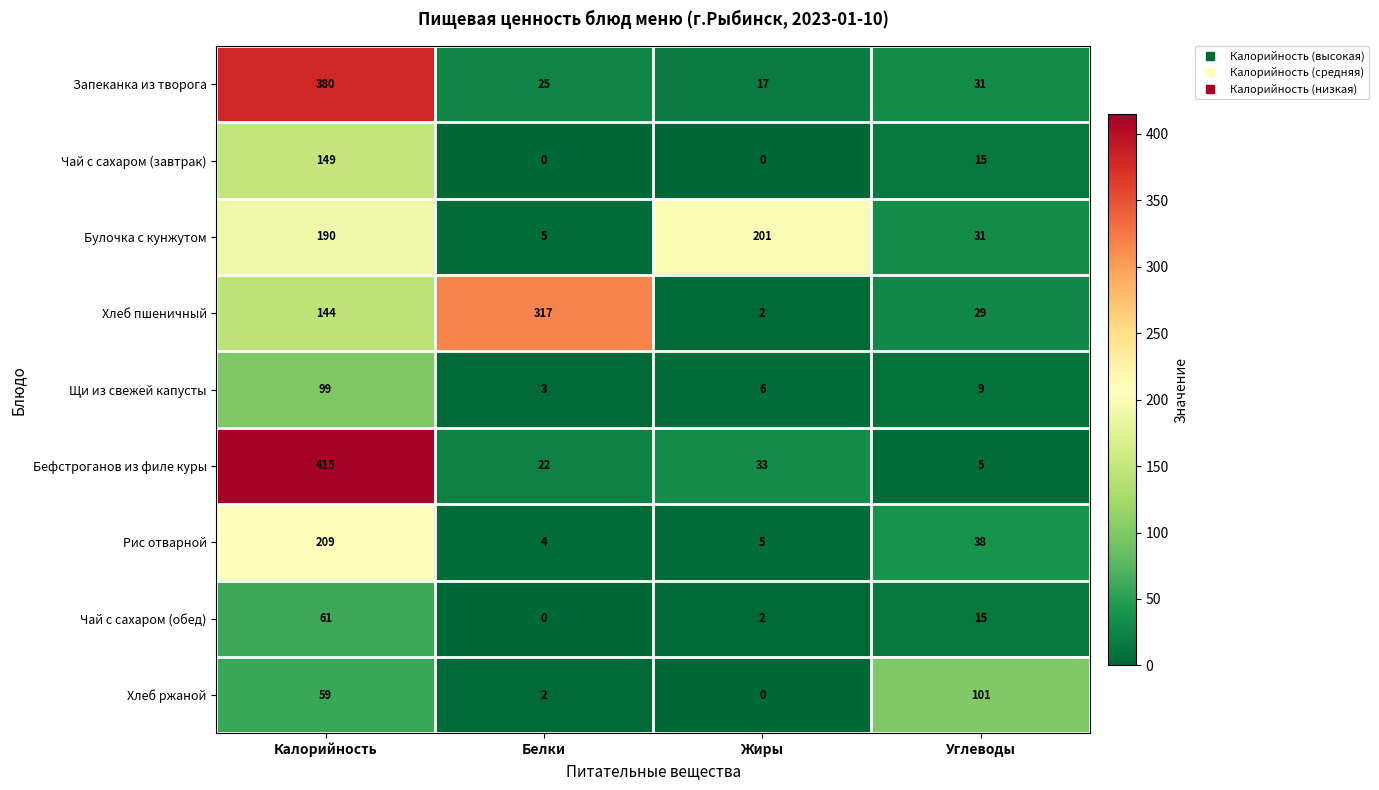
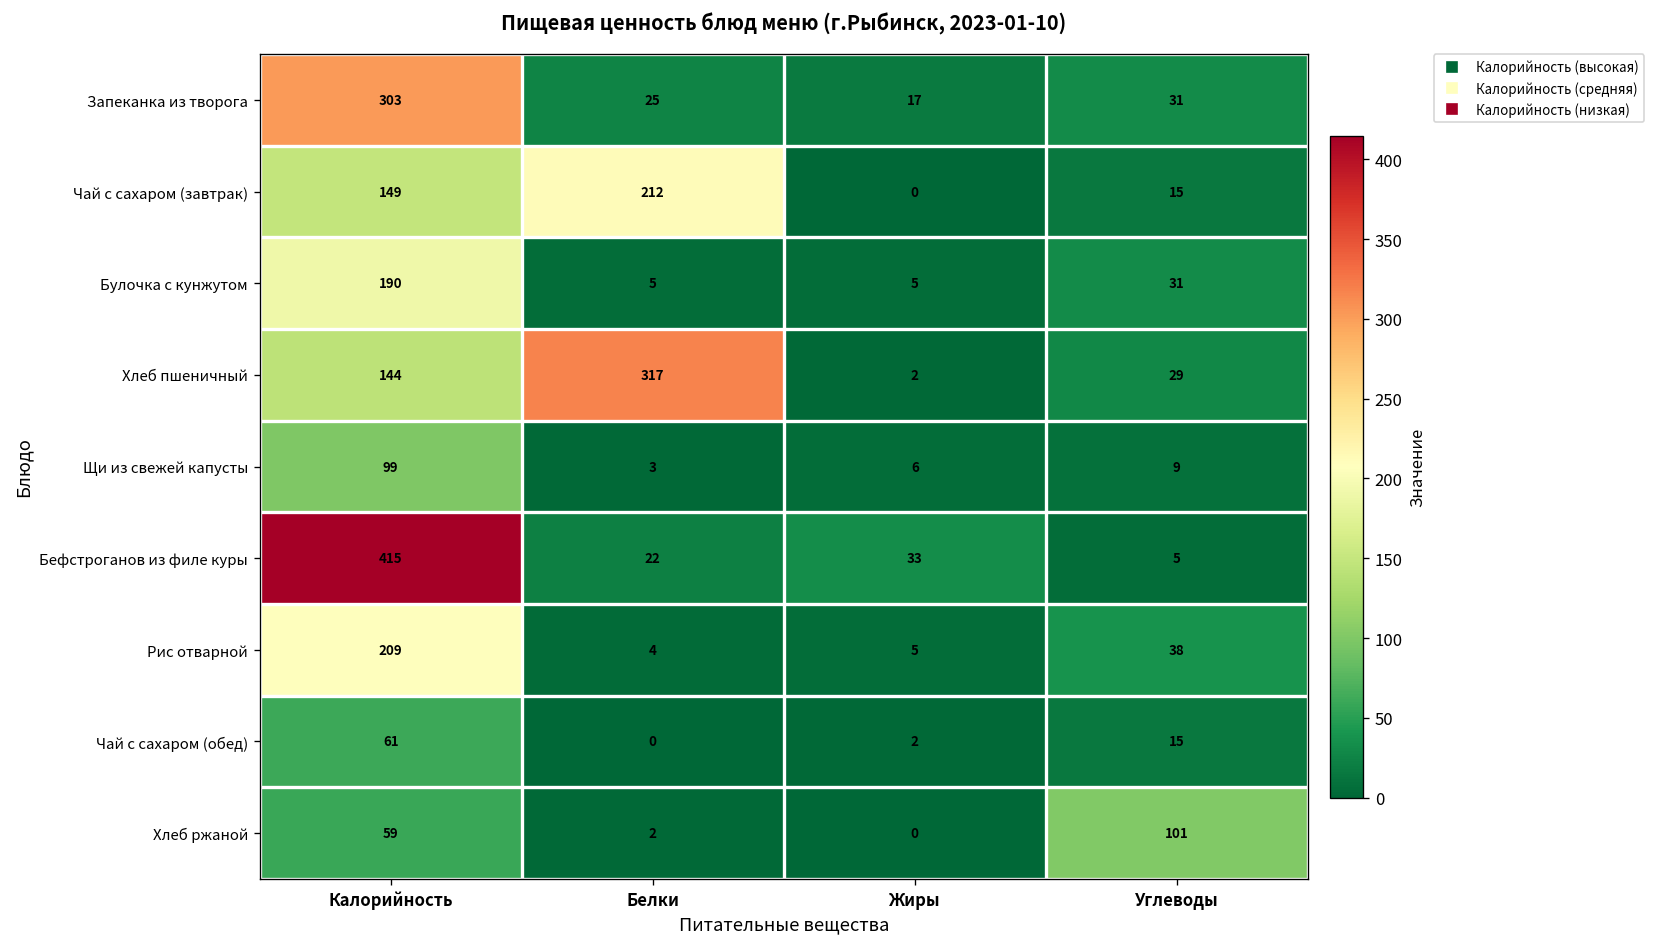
Запеканка из творога, Калорийность: 380 -> 303
Чай с сахаром (завтрак), Белки: 0 -> 212
Булочка с кунжутом, Жиры: 201 -> 5
